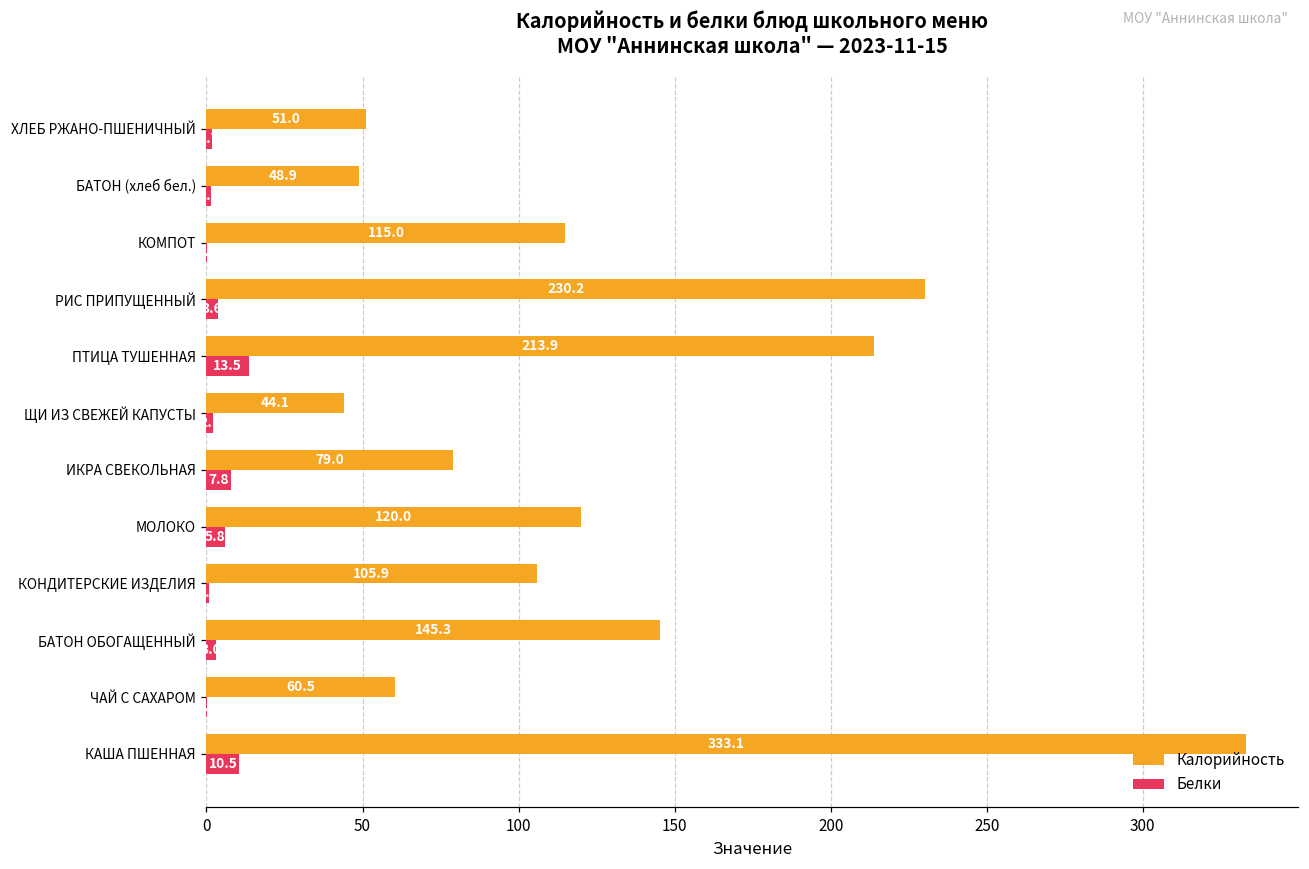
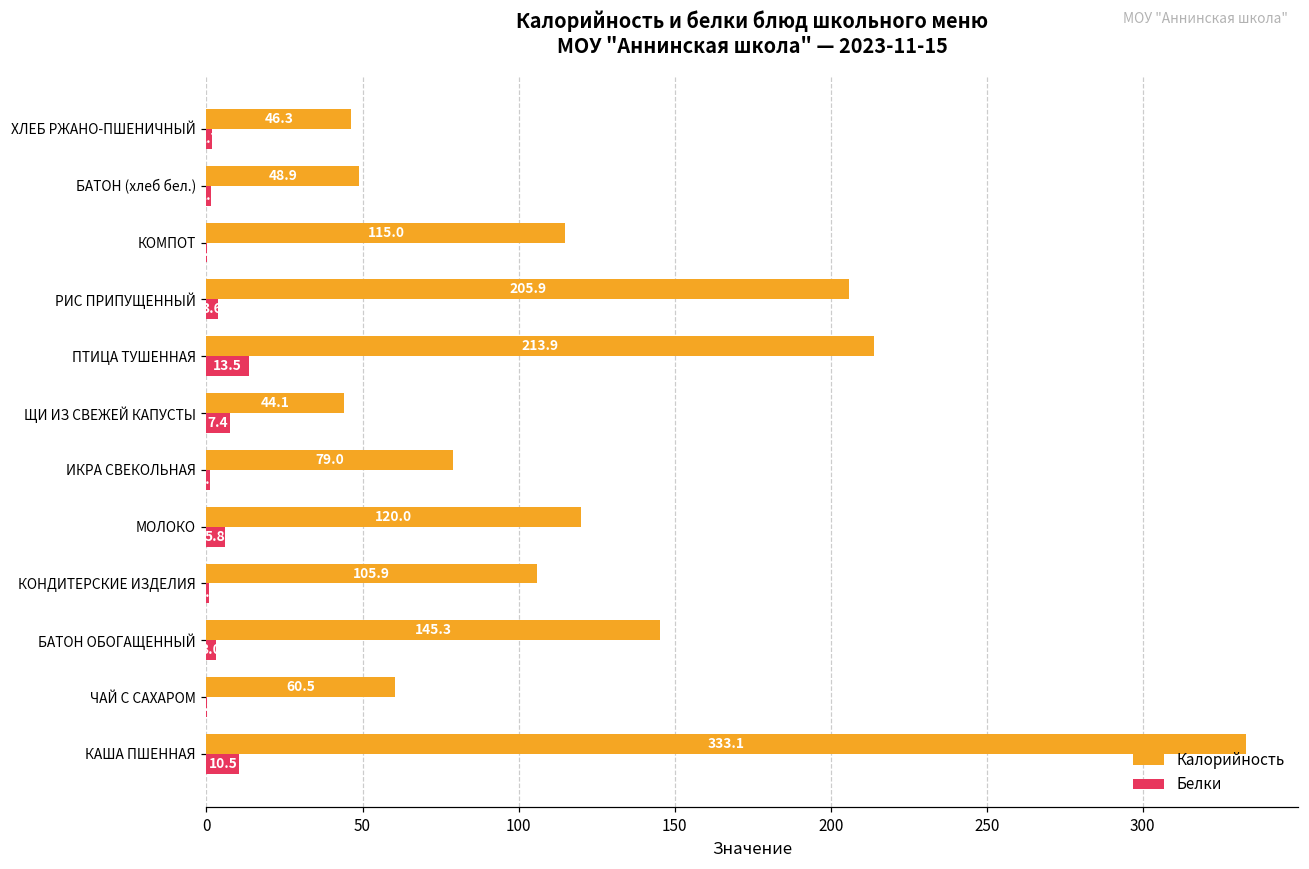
Калорийность, ХЛЕБ РЖАНО-ПШЕНИЧНЫЙ: 51.0 -> 46.3
Калорийность, РИС ПРИПУЩЕННЫЙ: 230.2 -> 205.9
Белки, ЩИ ИЗ СВЕЖЕЙ КАПУСТЫ: 2 -> 7
Белки, ИКРА СВЕКОЛЬНАЯ: 8 -> 1
